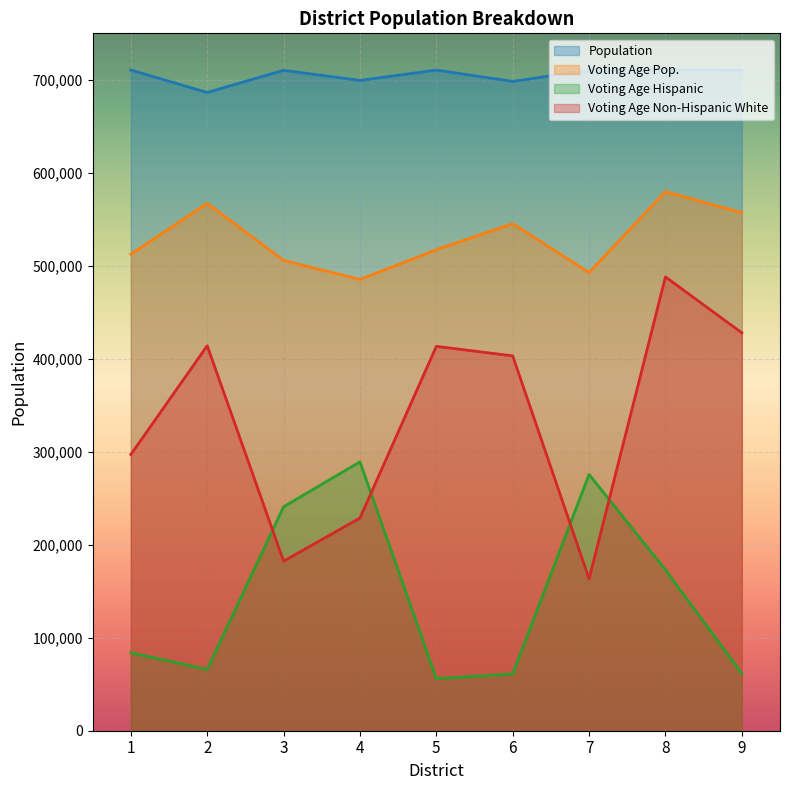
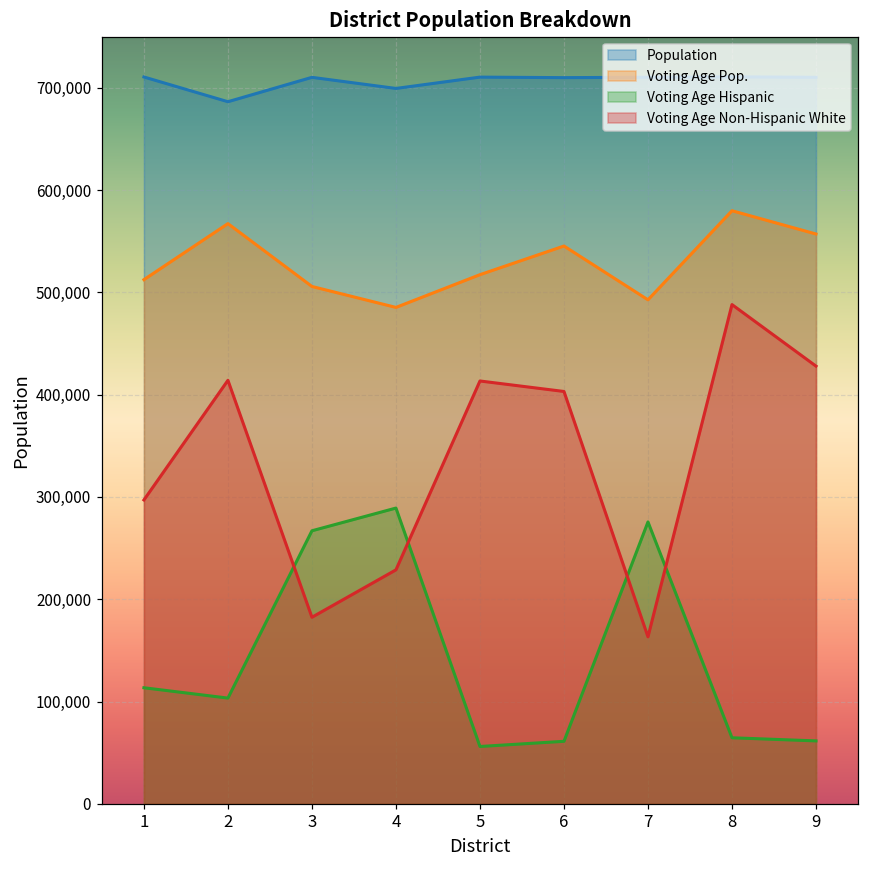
Voting Age Hispanic, 1: 80,000 -> 110,000
Voting Age Hispanic, 2: 70,000 -> 100,000
Voting Age Hispanic, 3: 240,000 -> 270,000
Population, 6: 700,000 -> 710,000
Voting Age Hispanic, 8: 170,000 -> 60,000
